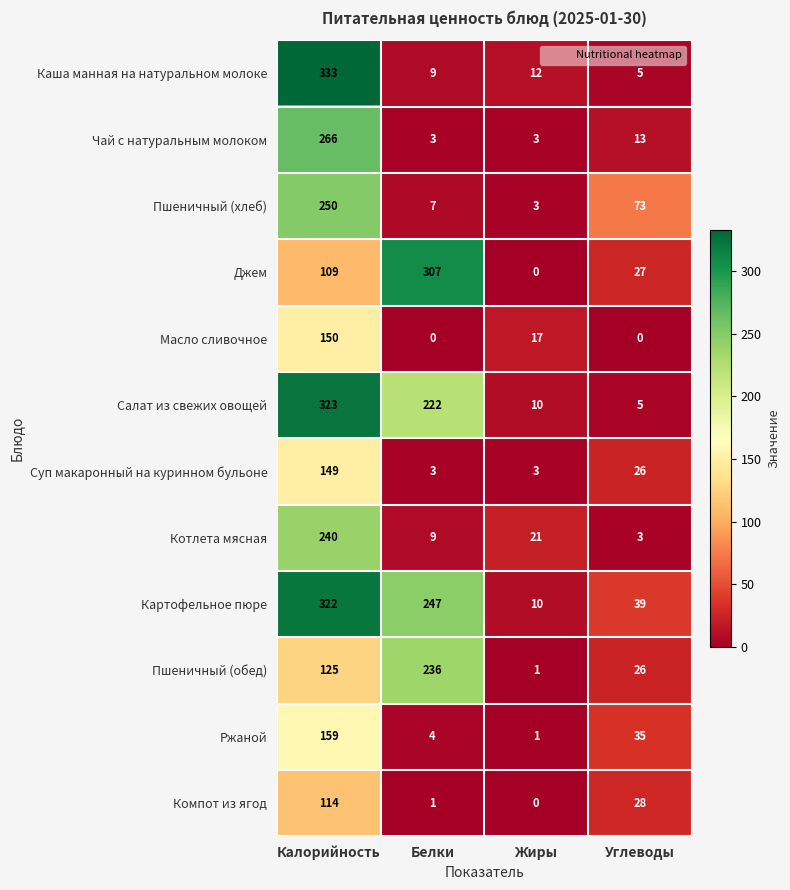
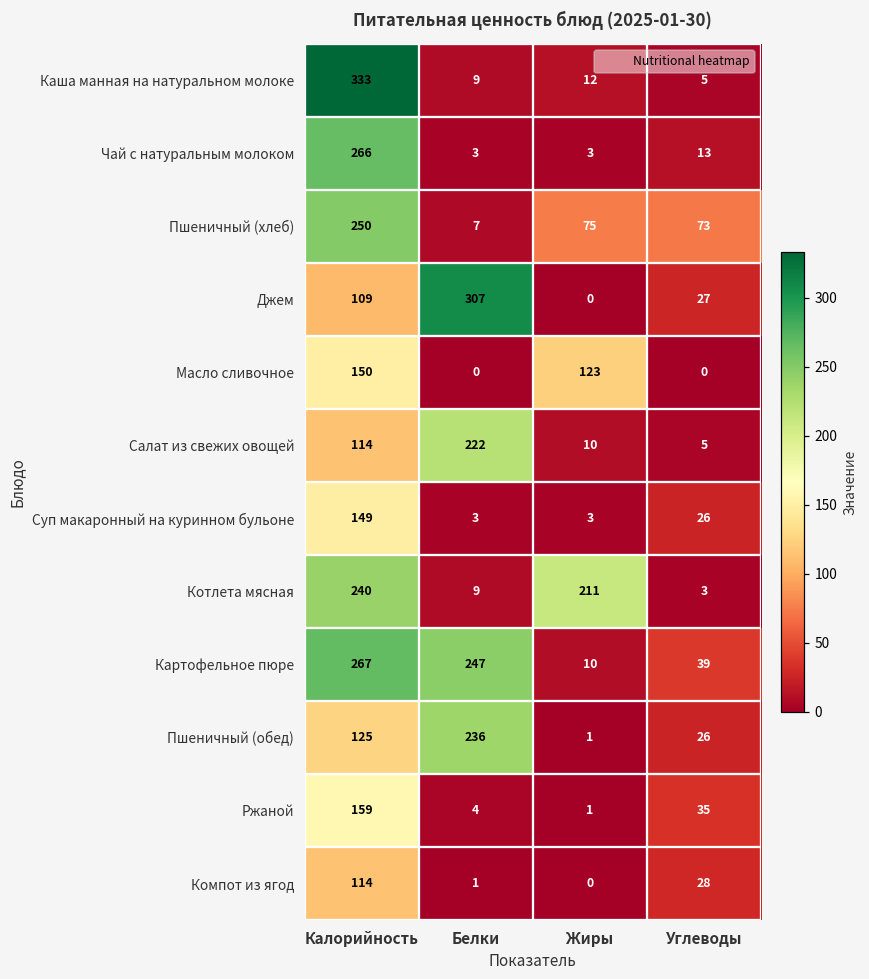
Пшеничный (хлеб), Жиры: 3 -> 75
Масло сливочное, Жиры: 17 -> 123
Салат из свежих овощей, Калорийность: 323 -> 114
Котлета мясная, Жиры: 21 -> 211
Картофельное пюре, Калорийность: 322 -> 267
